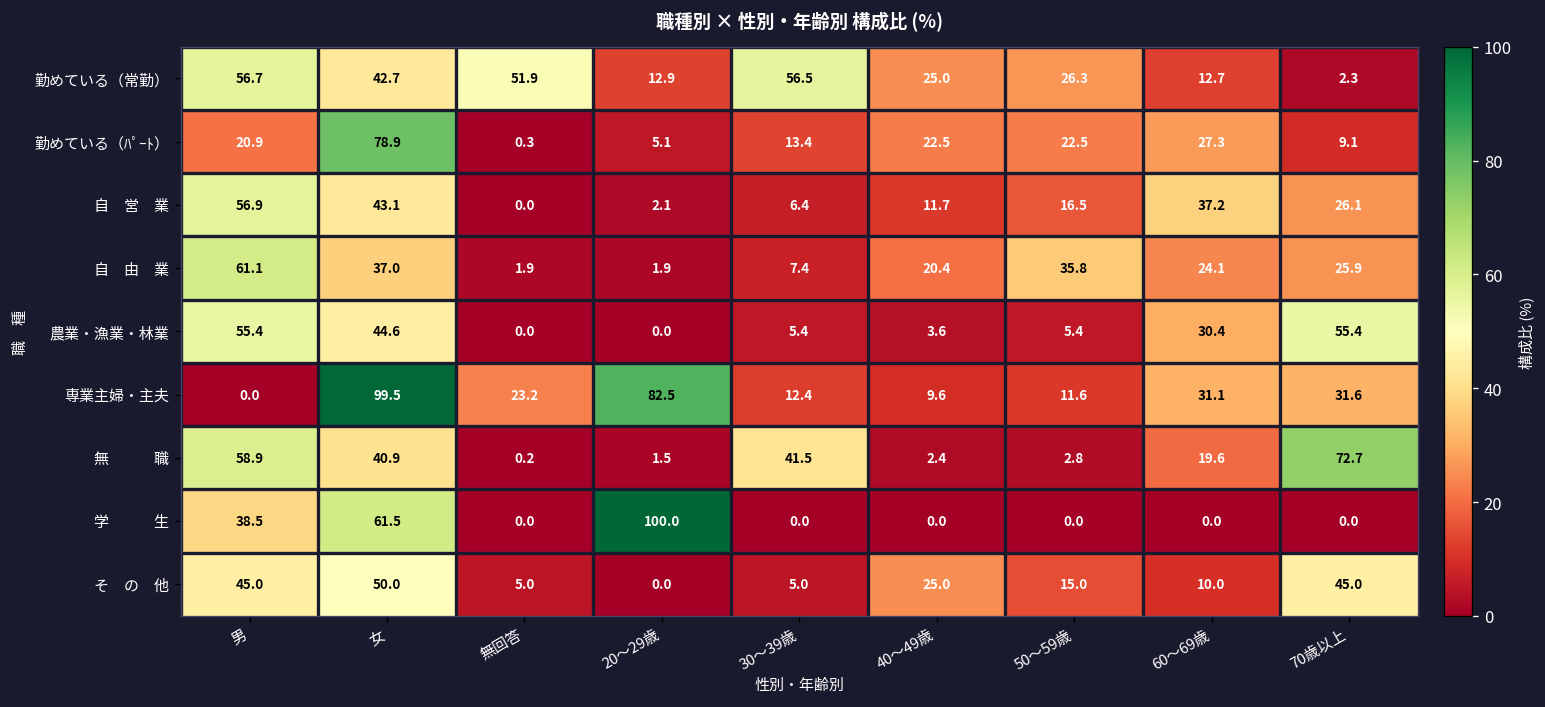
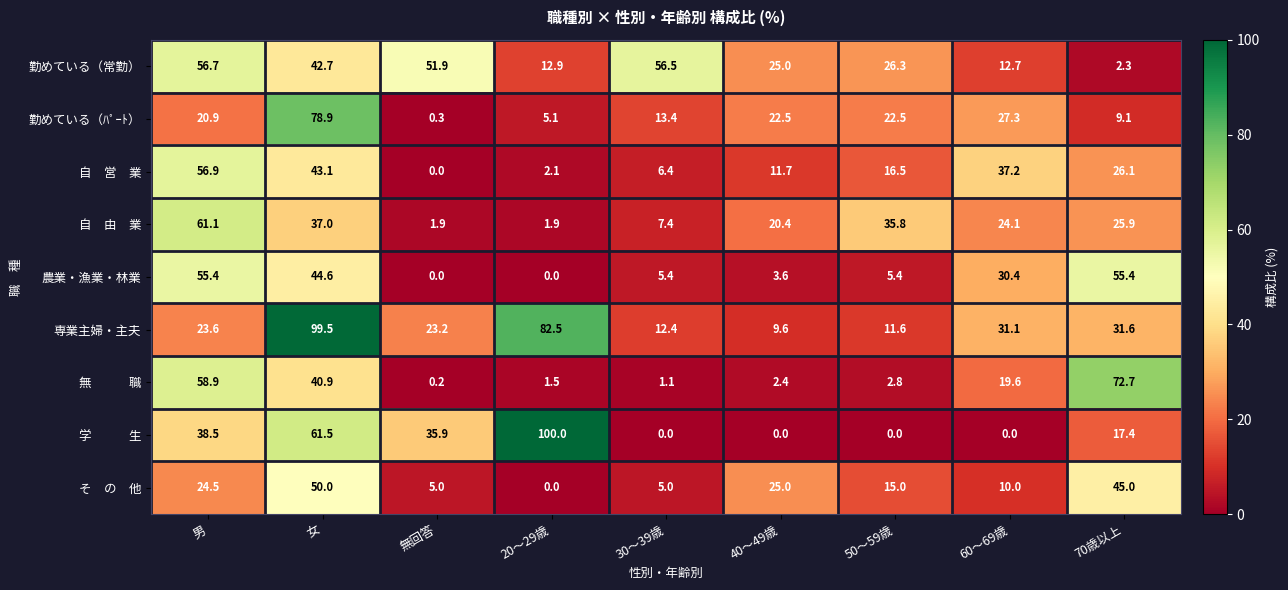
専業主婦・主夫, 男: 0.0 -> 23.6
無 職, 30～39歳: 41.5 -> 1.1
学 生, 無回答: 0.0 -> 35.9
学 生, 70歳以上: 0.0 -> 17.4
そ の 他, 男: 45.0 -> 24.5
